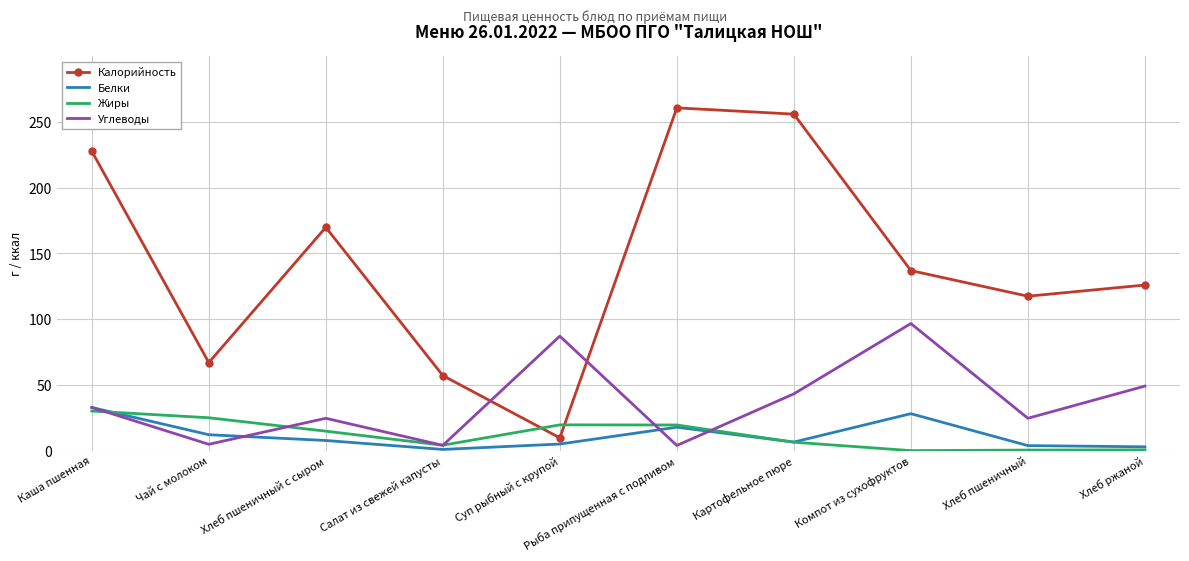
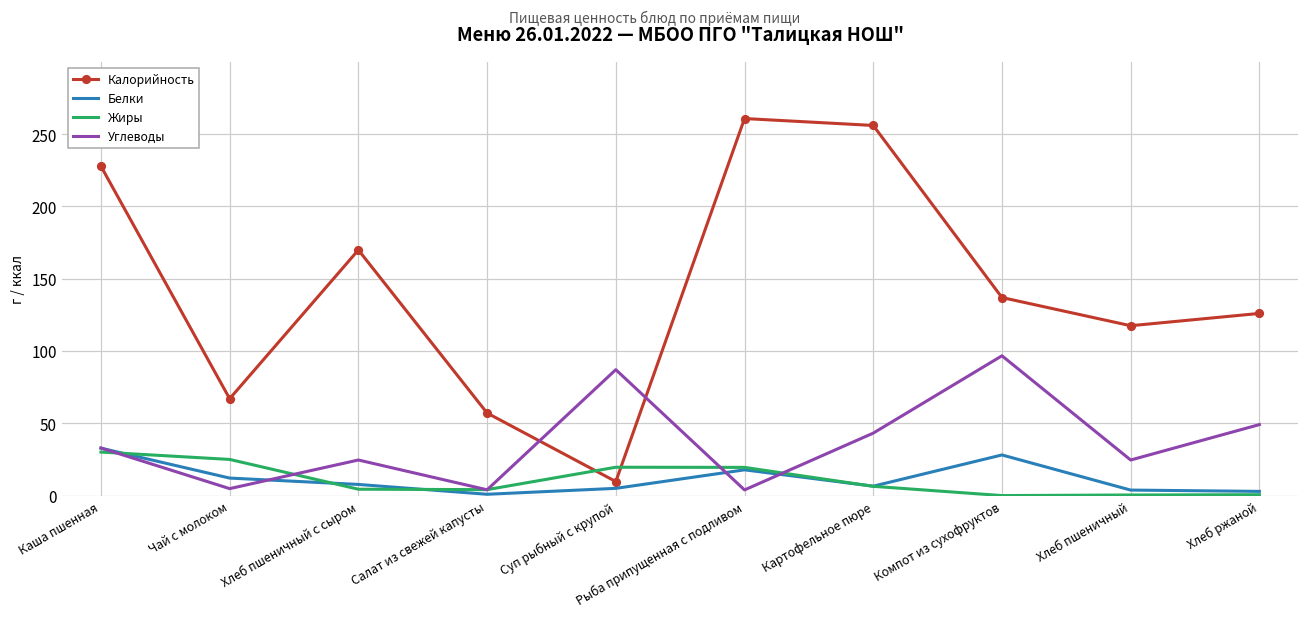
Жиры, Хлеб пшеничный с сыром: 15 -> 4
